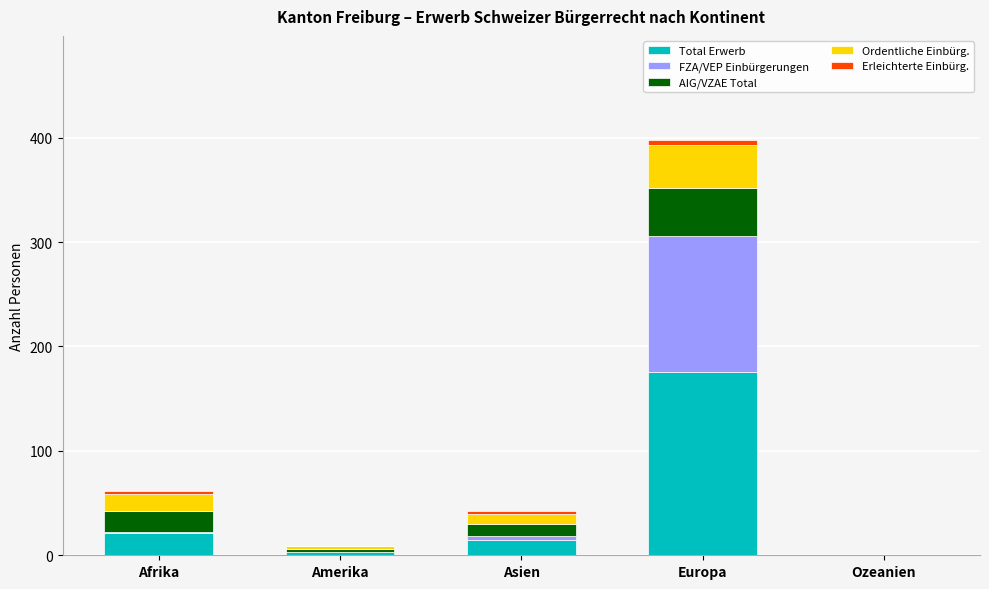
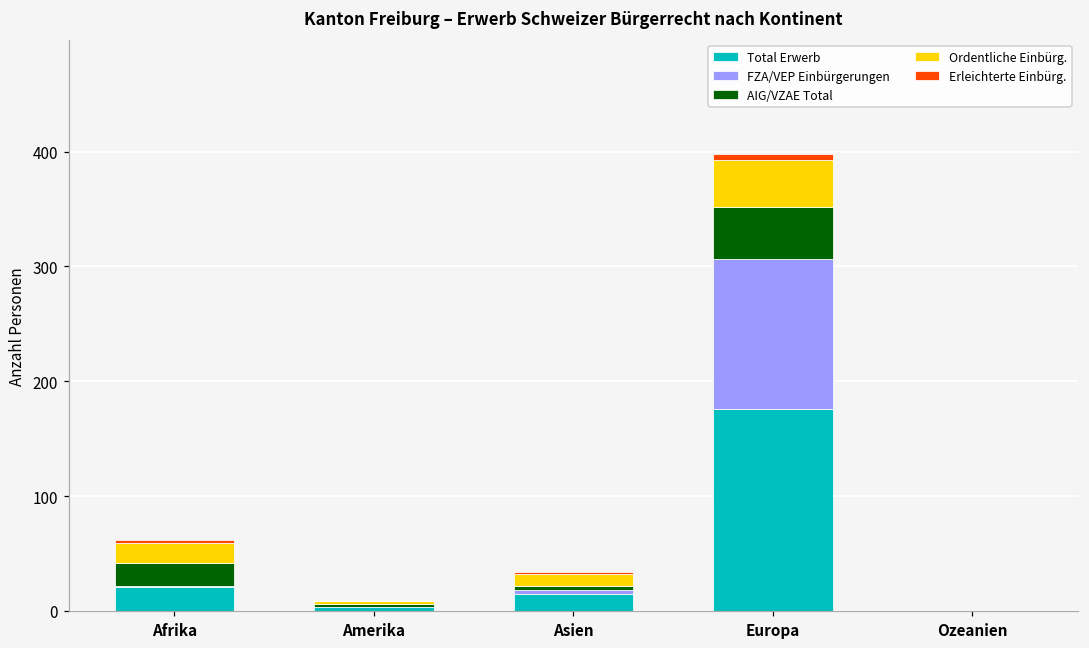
AIG/VZAE Total, Asien: 12 -> 4
